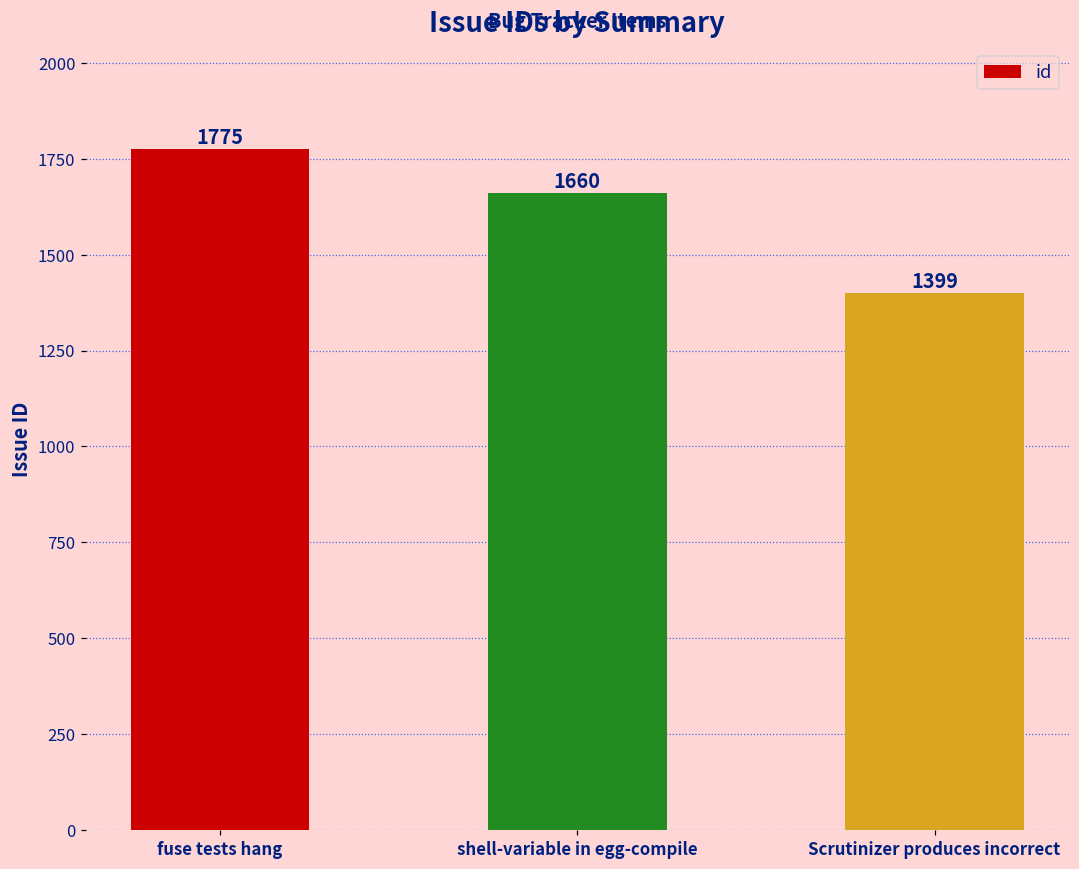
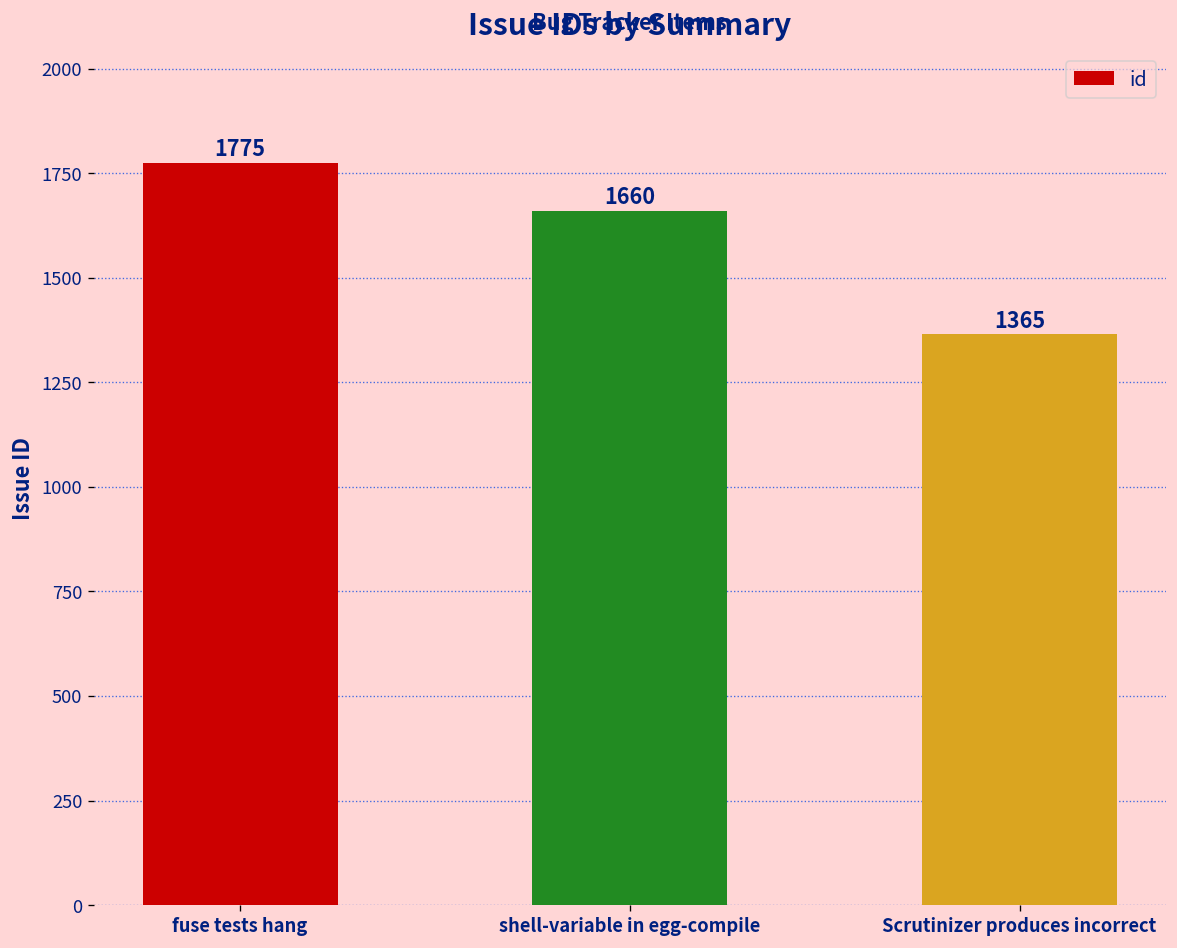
Scrutinizer produces incorrect: 1399 -> 1365
